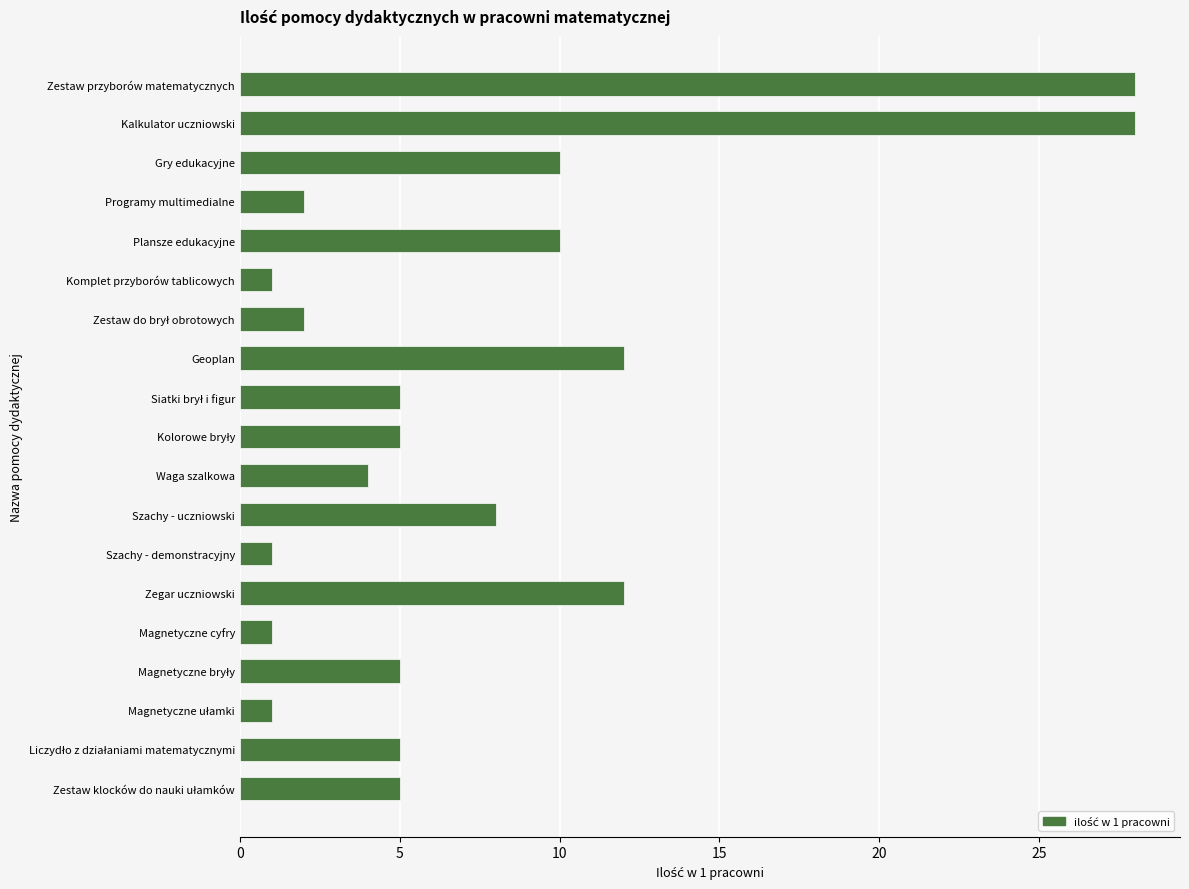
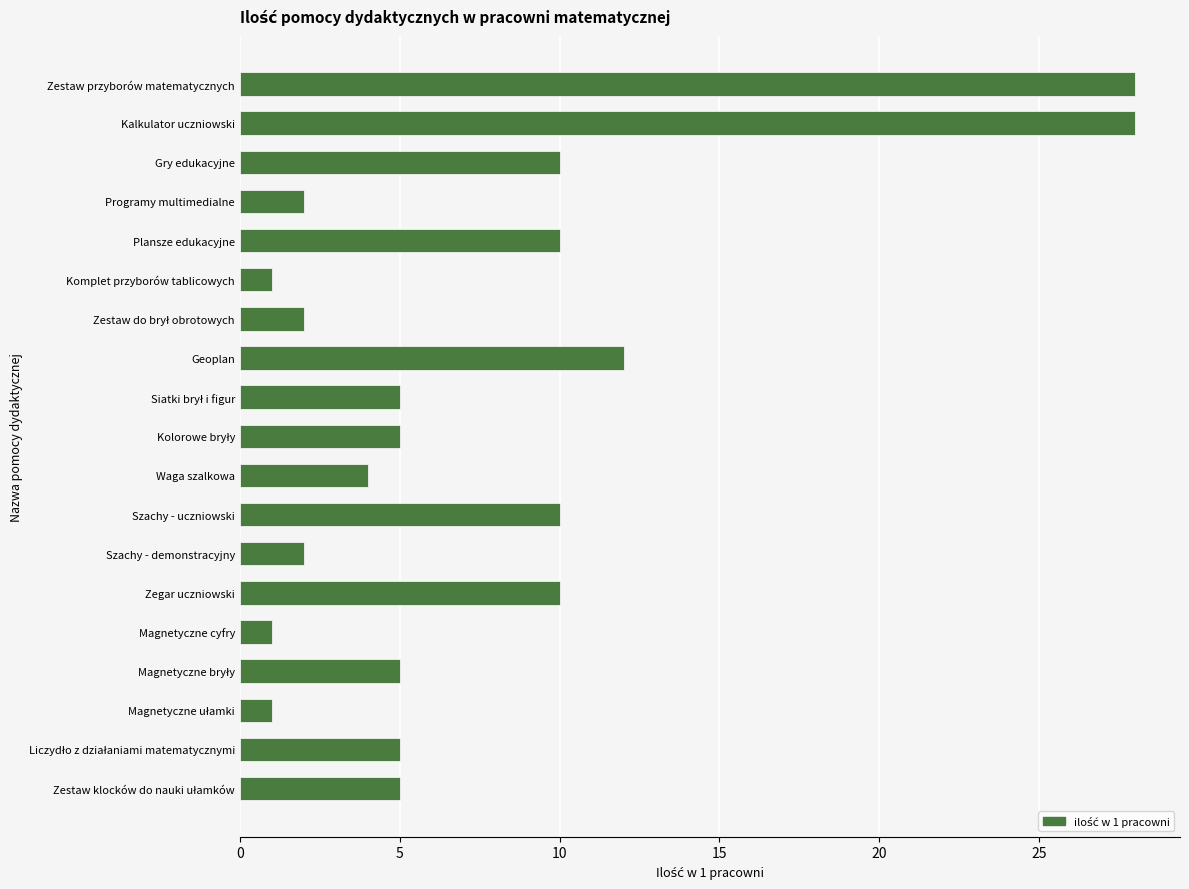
Szachy - uczniowski: 8 -> 10
Szachy - demonstracyjny: 1 -> 2
Zegar uczniowski: 12 -> 10
